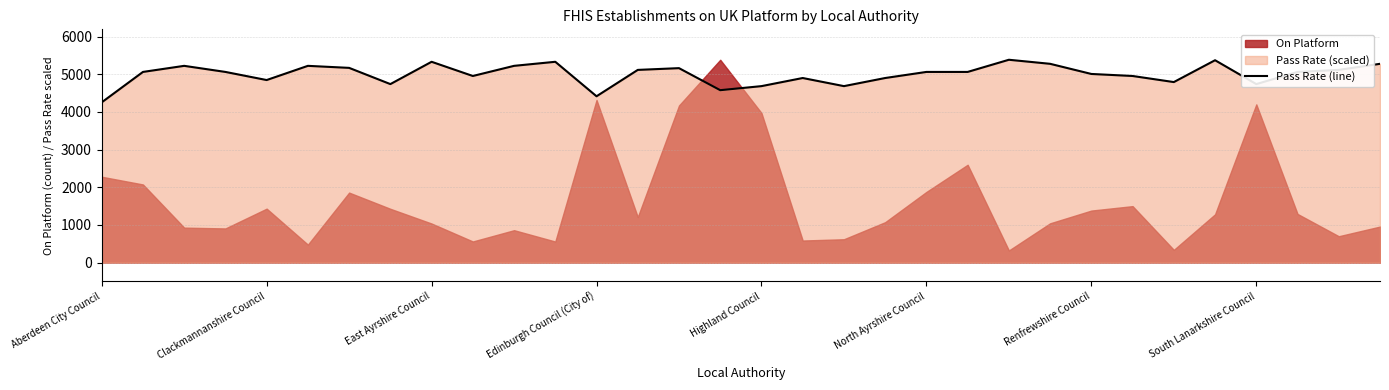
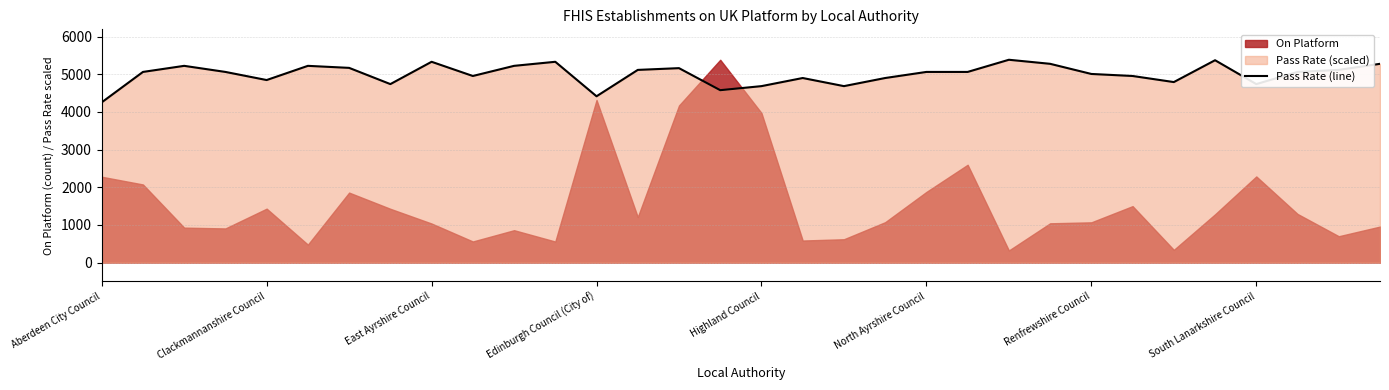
On Platform, Renfrewshire Council: 1400 -> 1100
On Platform, South Lanarkshire Council: 4200 -> 2300
